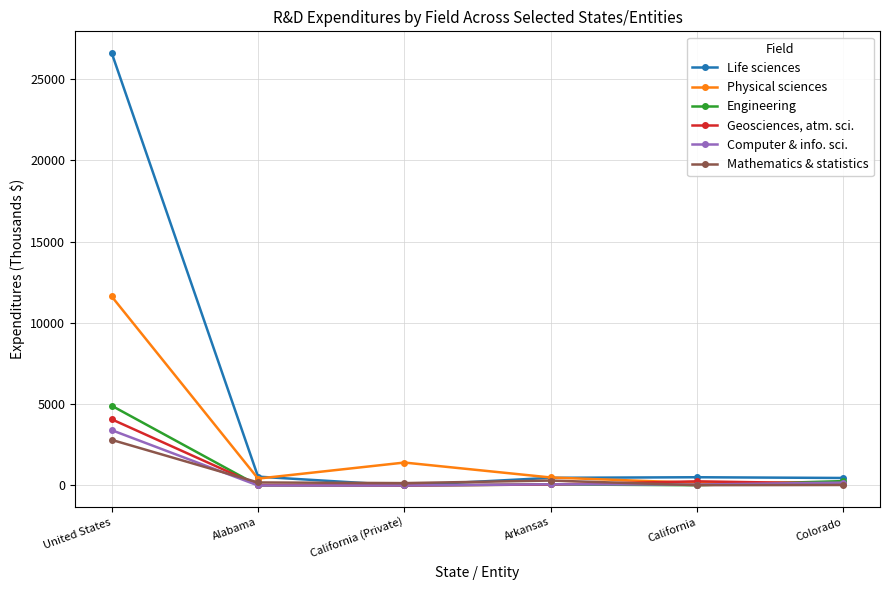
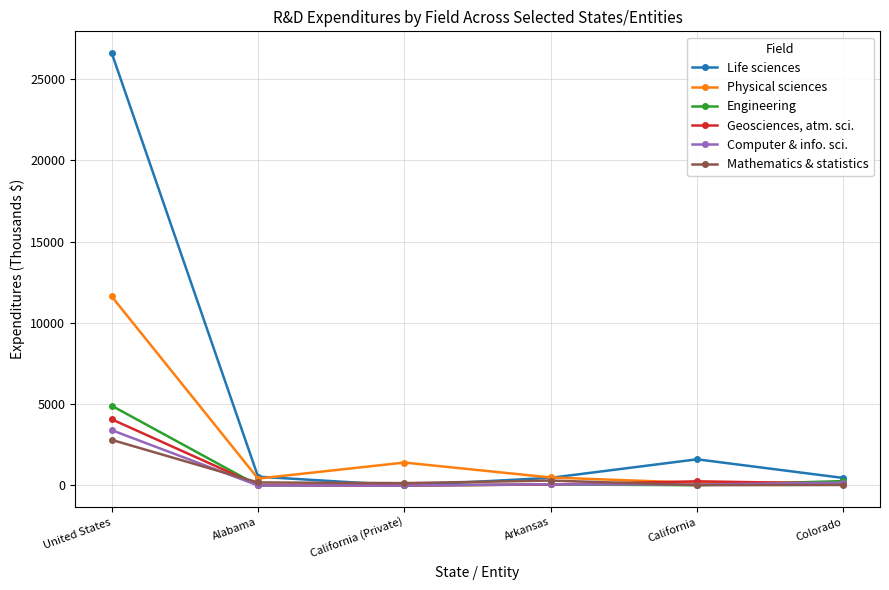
Life sciences, California: 500 -> 1600
